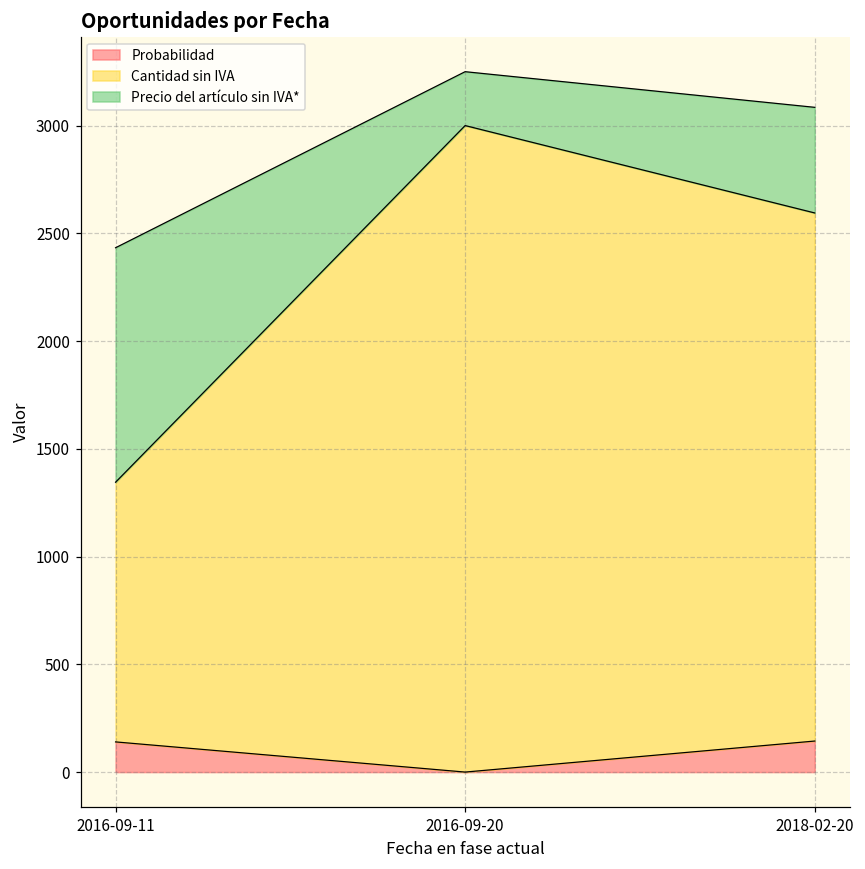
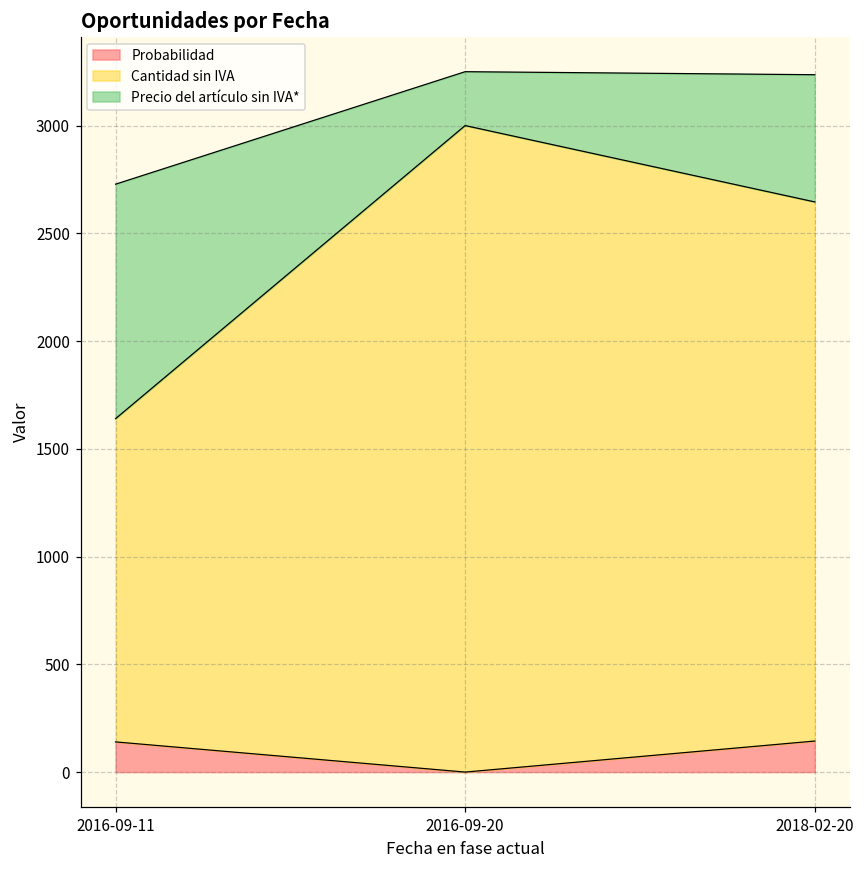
Cantidad sin IVA, 2016-09-11: 1210 -> 1500
Cantidad sin IVA, 2018-02-20: 2450 -> 2500
Precio del artículo sin IVA*, 2018-02-20: 490 -> 590
